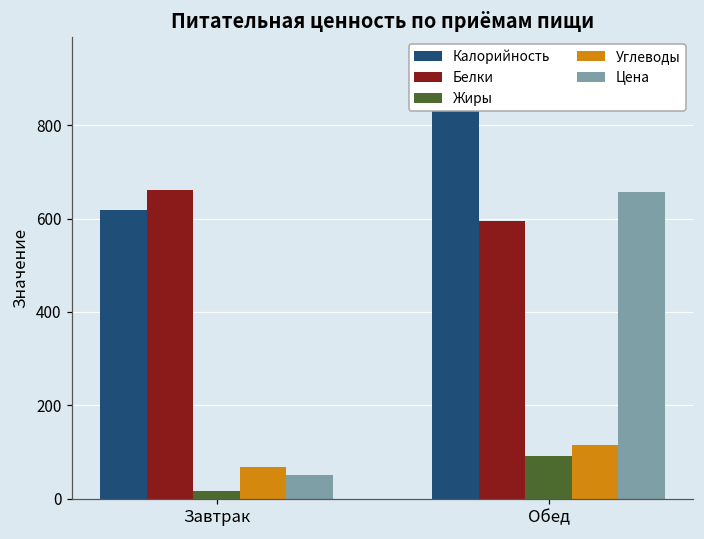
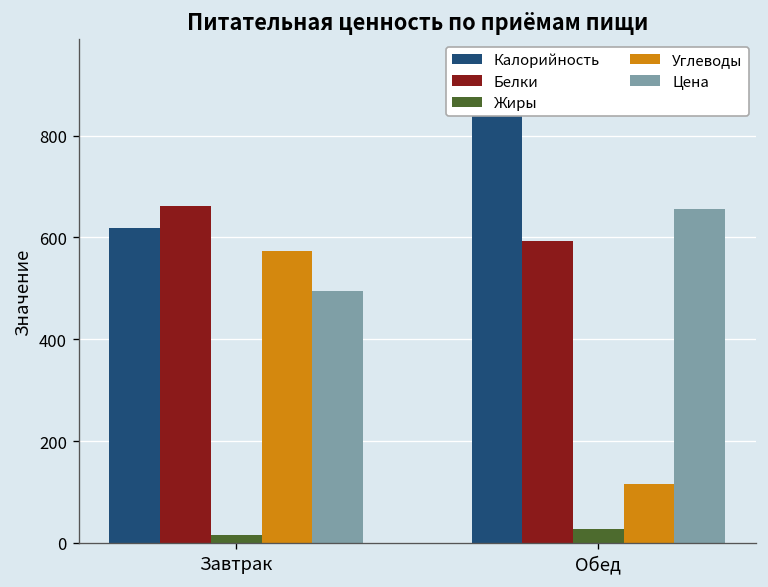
Углеводы, Завтрак: 70 -> 570
Цена, Завтрак: 50 -> 500
Жиры, Обед: 90 -> 30
